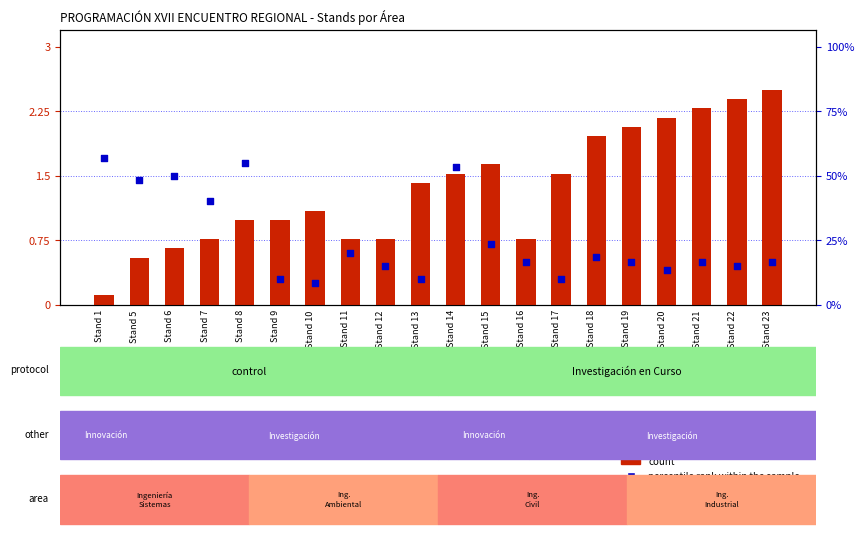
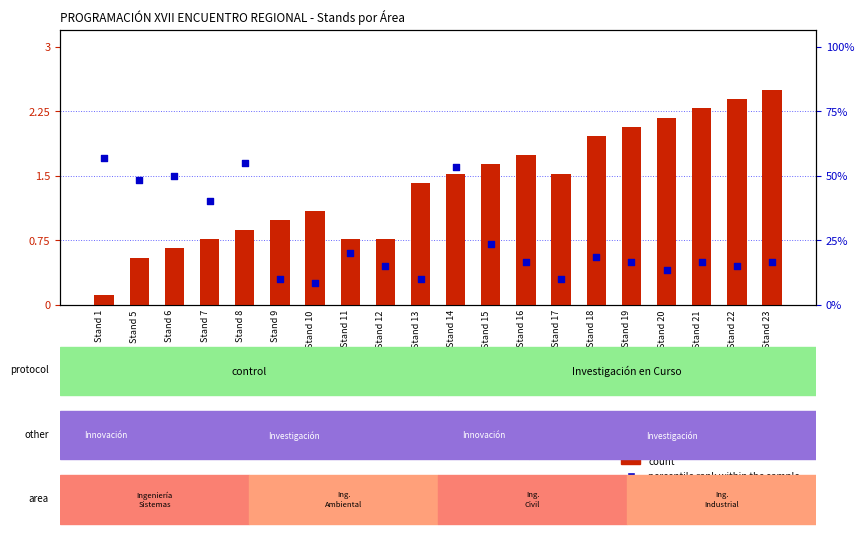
count, Stand 8: 1.0 -> 0.9
count, Stand 16: 0.8 -> 1.7
